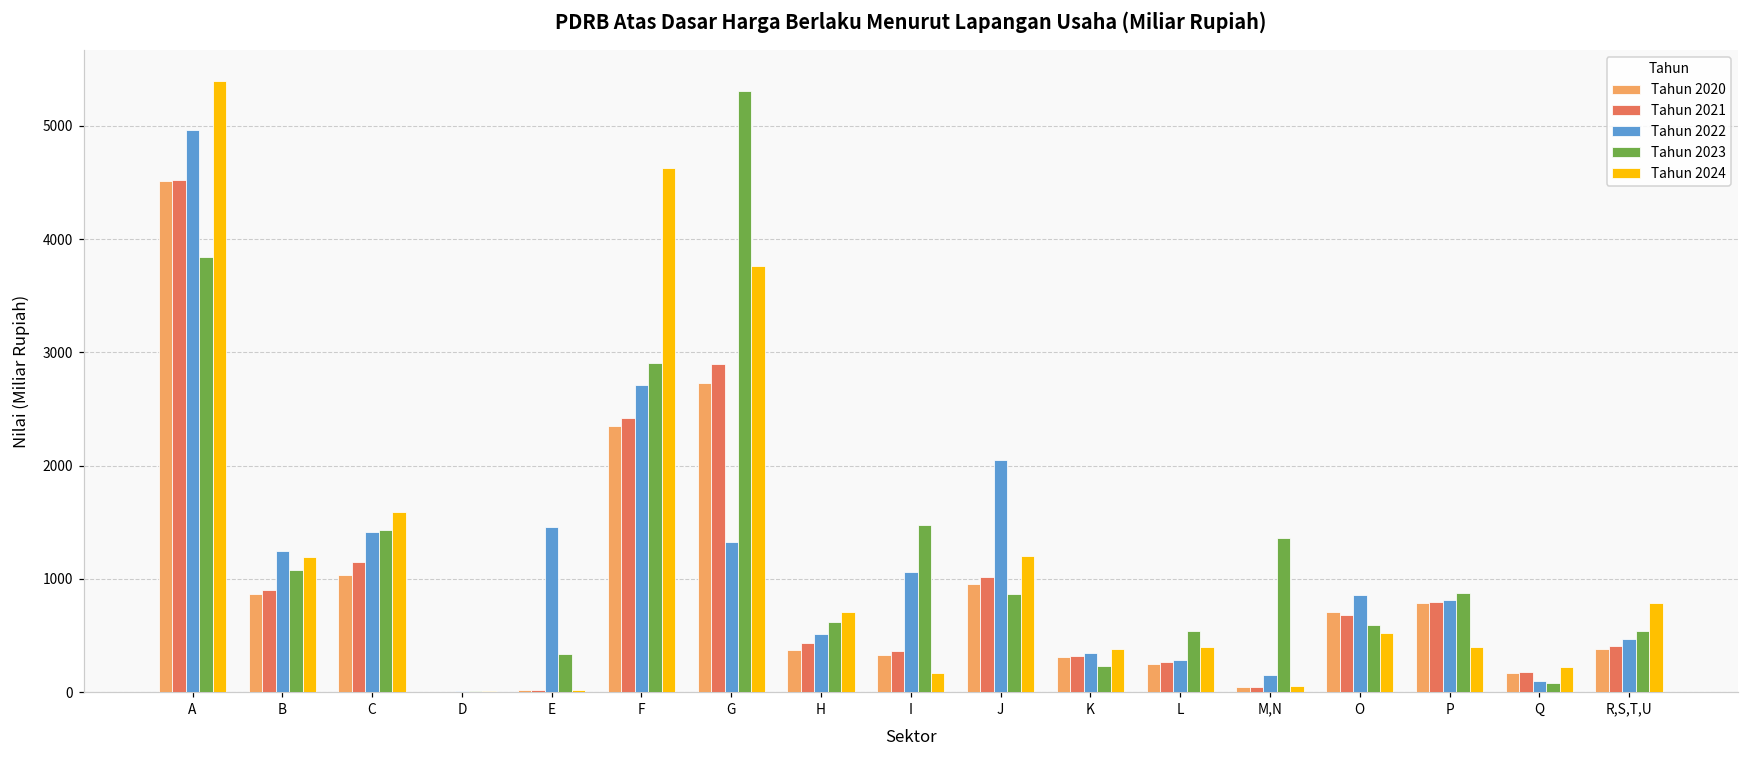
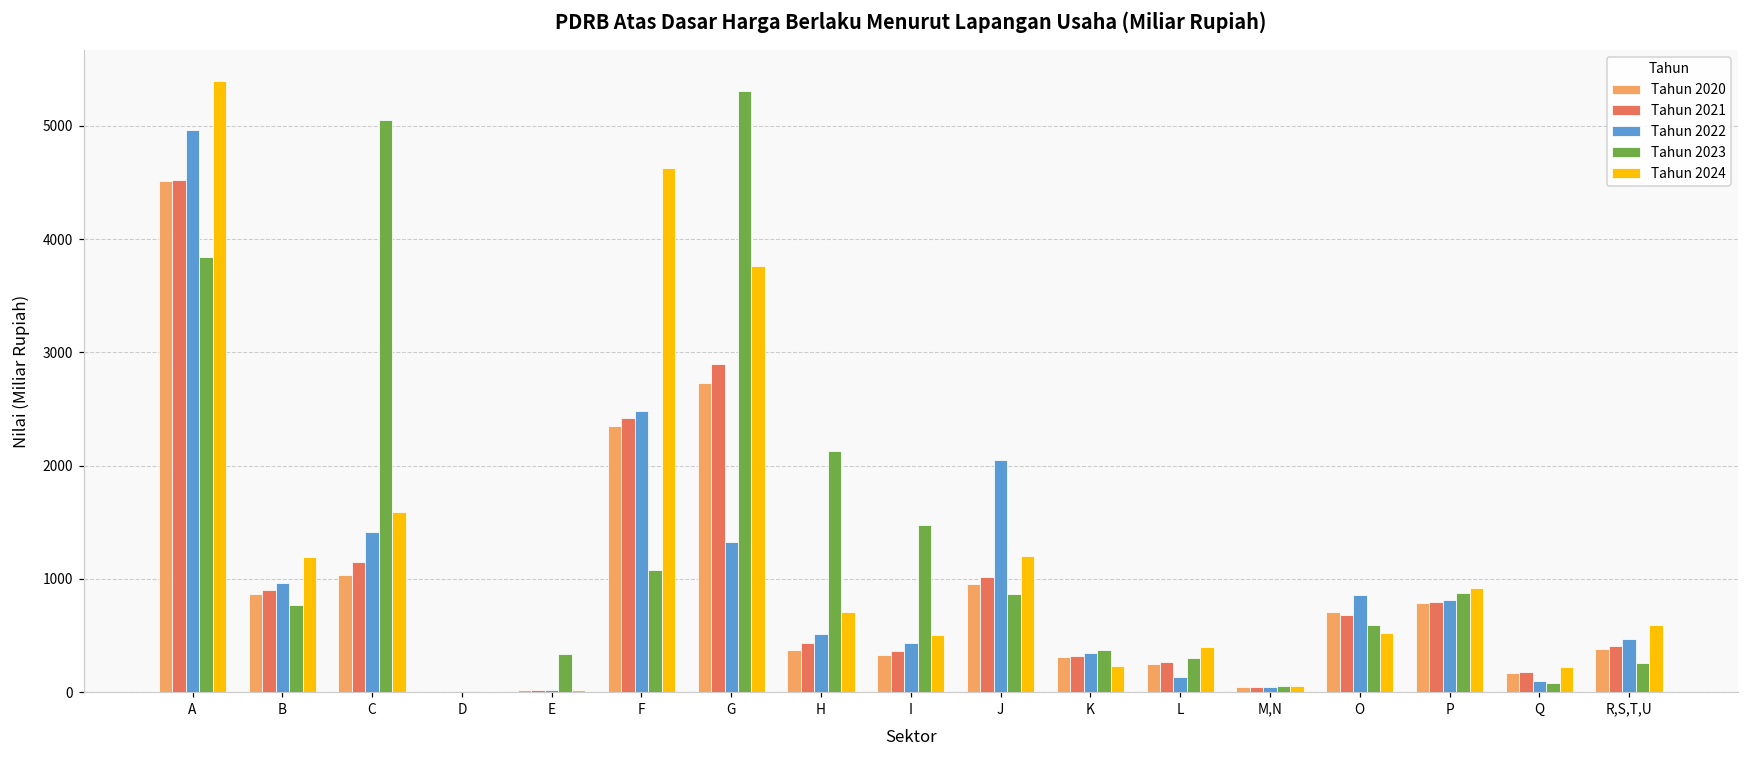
Tahun 2022, B: 1250 -> 970
Tahun 2023, B: 1070 -> 770
Tahun 2023, C: 1430 -> 5050
Tahun 2022, E: 1460 -> 20
Tahun 2022, F: 2710 -> 2480
Tahun 2023, F: 2910 -> 1080
Tahun 2023, H: 620 -> 2130
Tahun 2022, I: 1060 -> 430
Tahun 2024, I: 170 -> 510
Tahun 2023, K: 230 -> 370
Tahun 2024, K: 380 -> 230
Tahun 2022, L: 280 -> 130
Tahun 2023, L: 540 -> 300
Tahun 2022, M,N: 150 -> 50
Tahun 2023, M,N: 1360 -> 50
Tahun 2024, P: 400 -> 920
Tahun 2023, R,S,T,U: 540 -> 260
Tahun 2024, R,S,T,U: 780 -> 590
